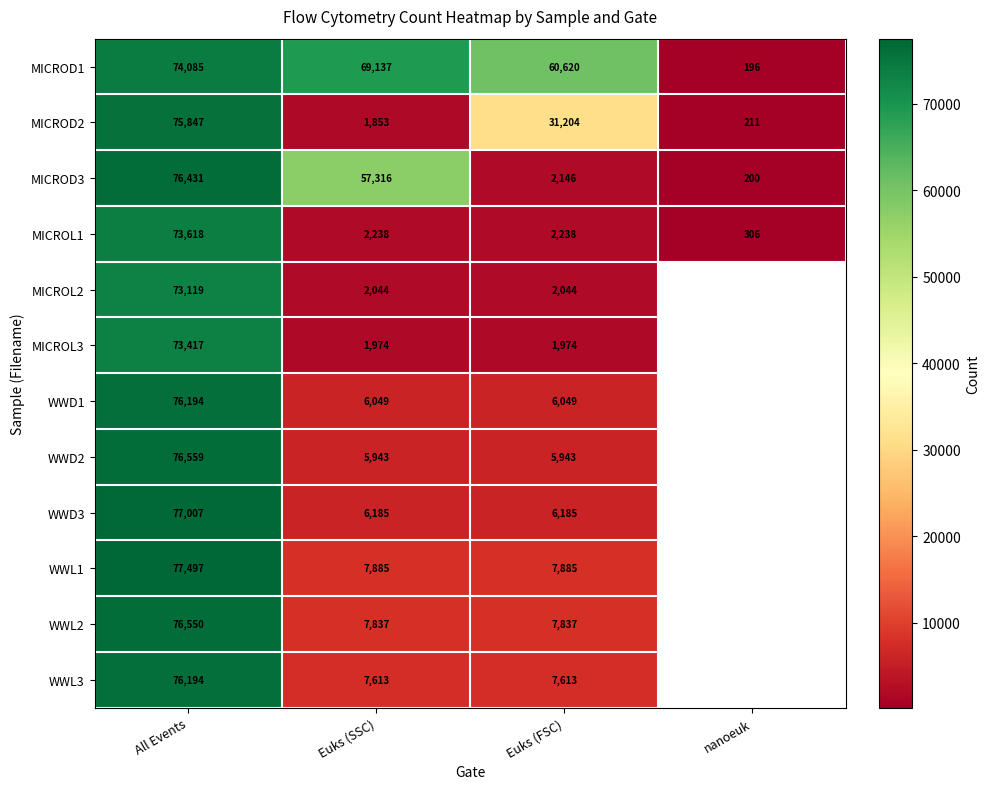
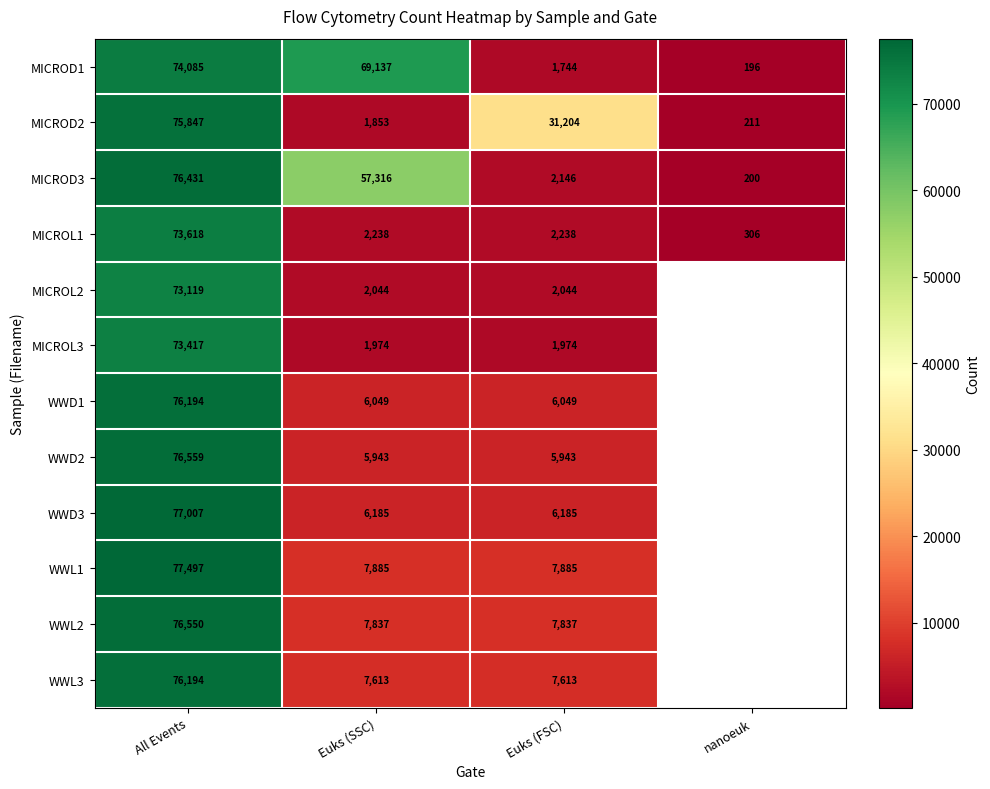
MICROD1, Euks (FSC): 60,620 -> 1,744
